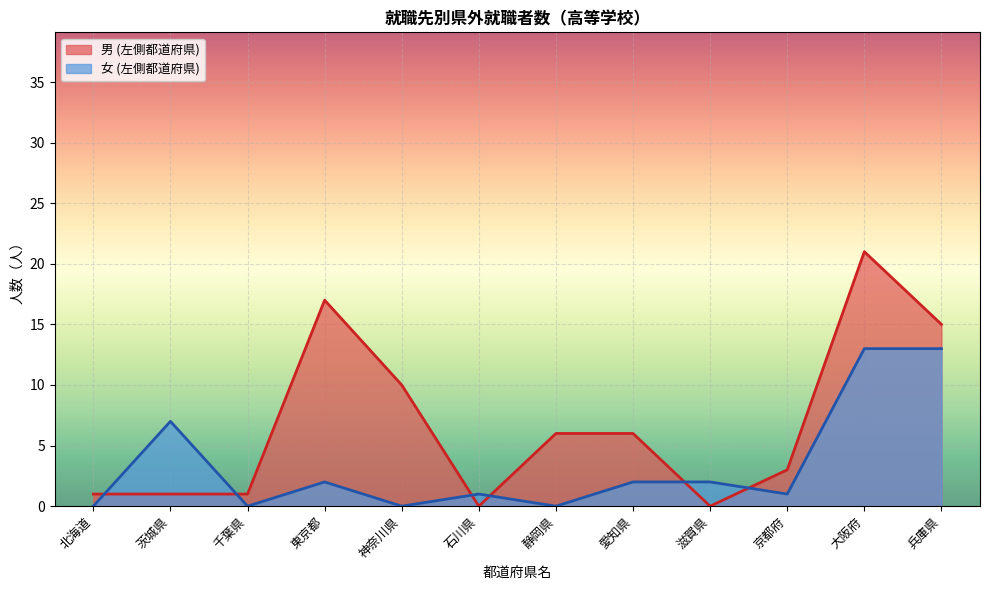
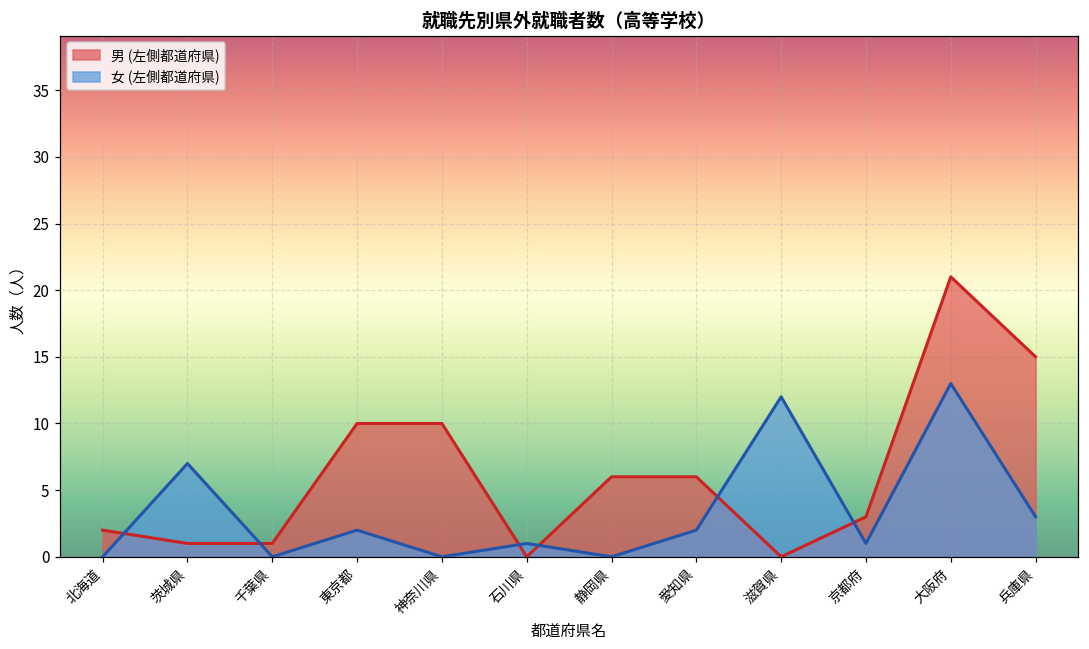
男 (左側都道府県), 北海道: 1 -> 2
男 (左側都道府県), 東京都: 17 -> 10
女 (左側都道府県), 滋賀県: 2 -> 12
女 (左側都道府県), 兵庫県: 13 -> 3
